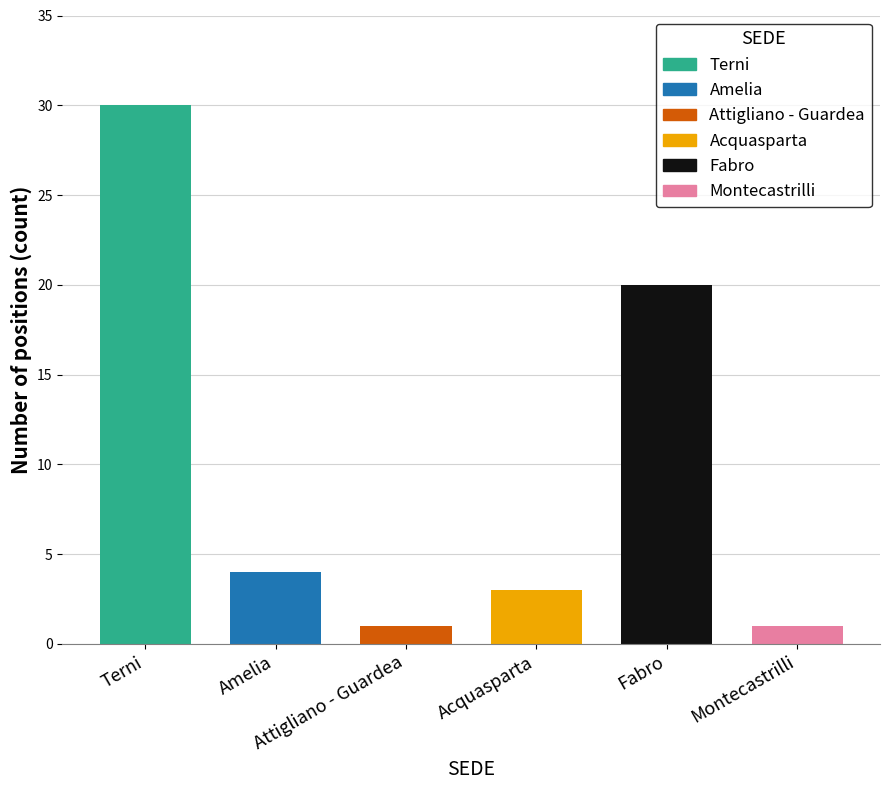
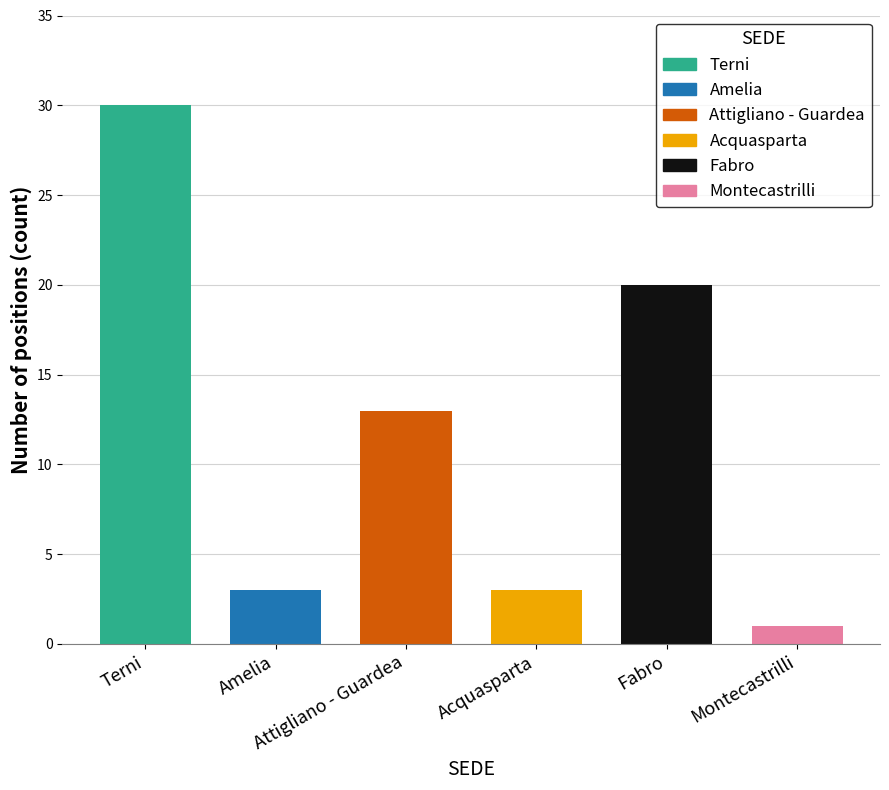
Amelia: 4 -> 3
Attigliano - Guardea: 1 -> 13
